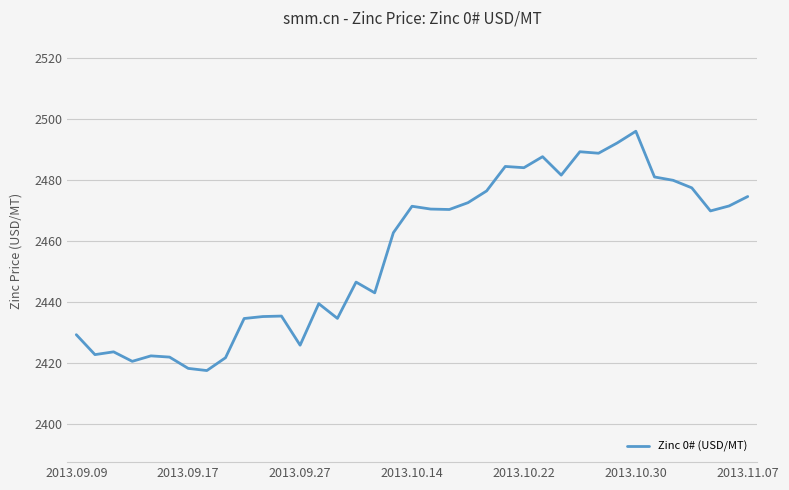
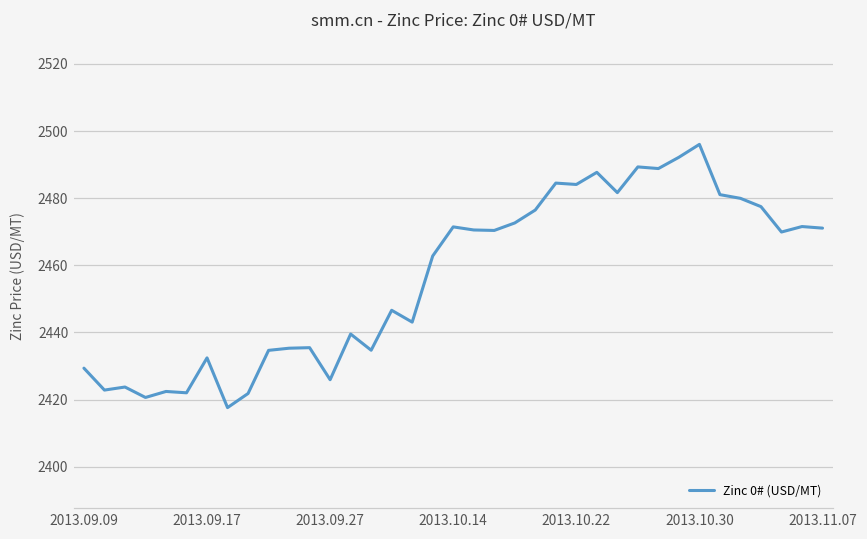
2013.09.17: 2418 -> 2432
2013.11.07: 2475 -> 2471
